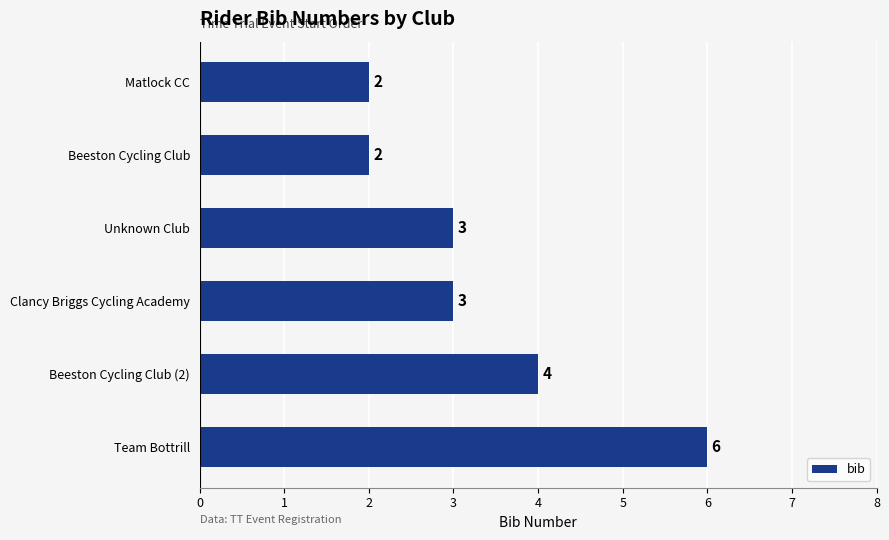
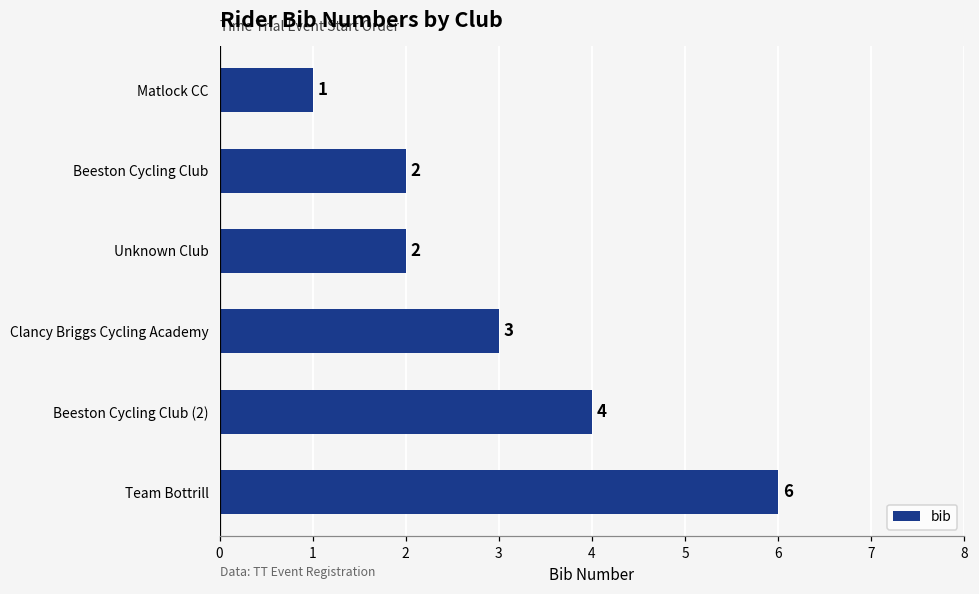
Matlock CC: 2 -> 1
Unknown Club: 3 -> 2
